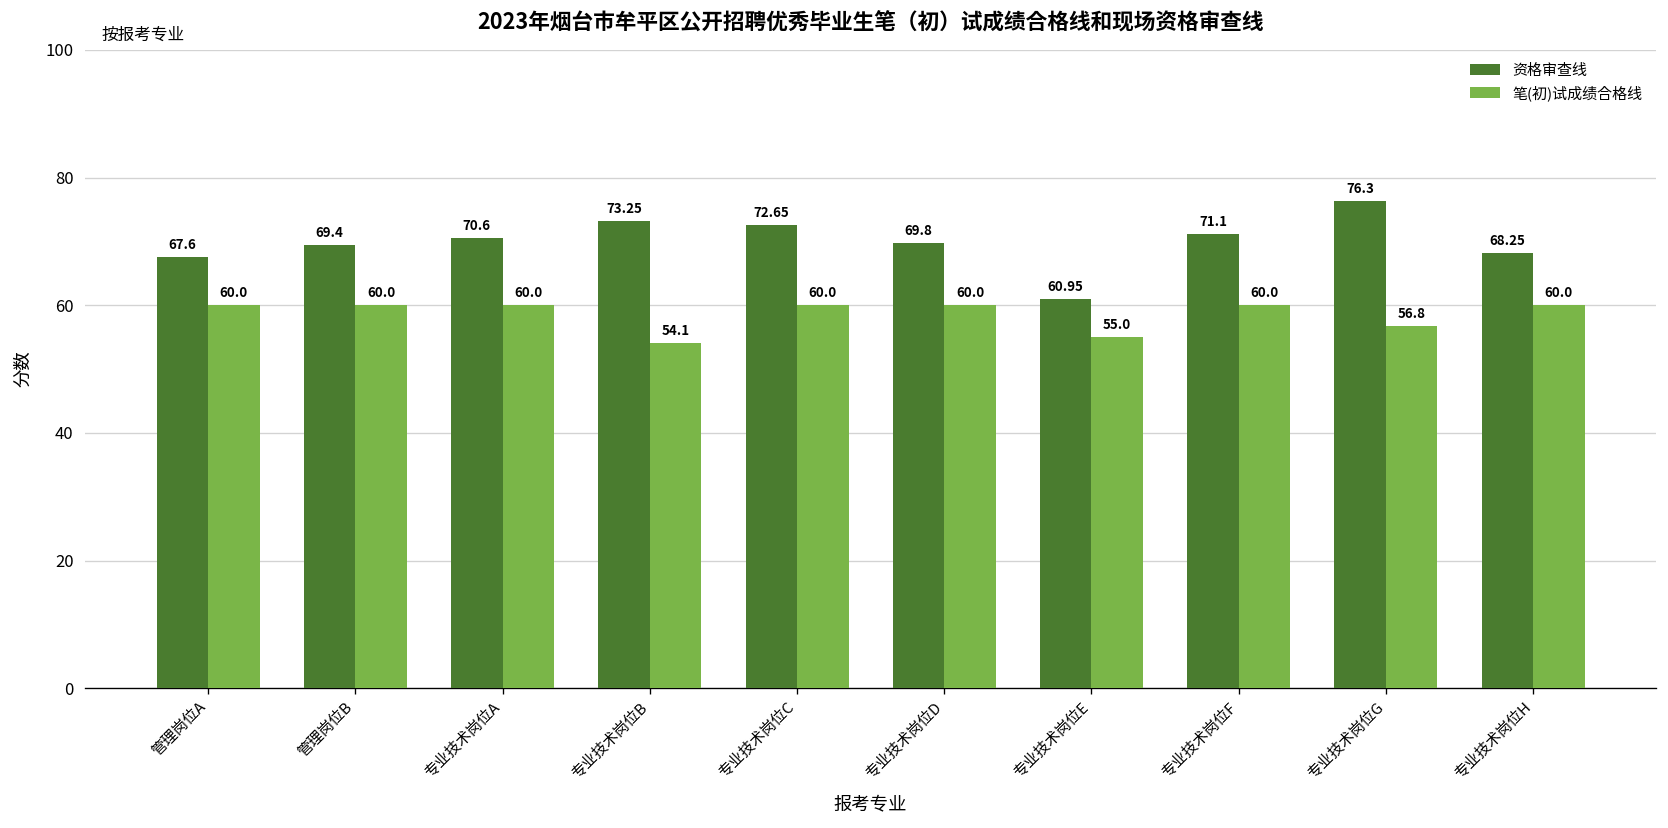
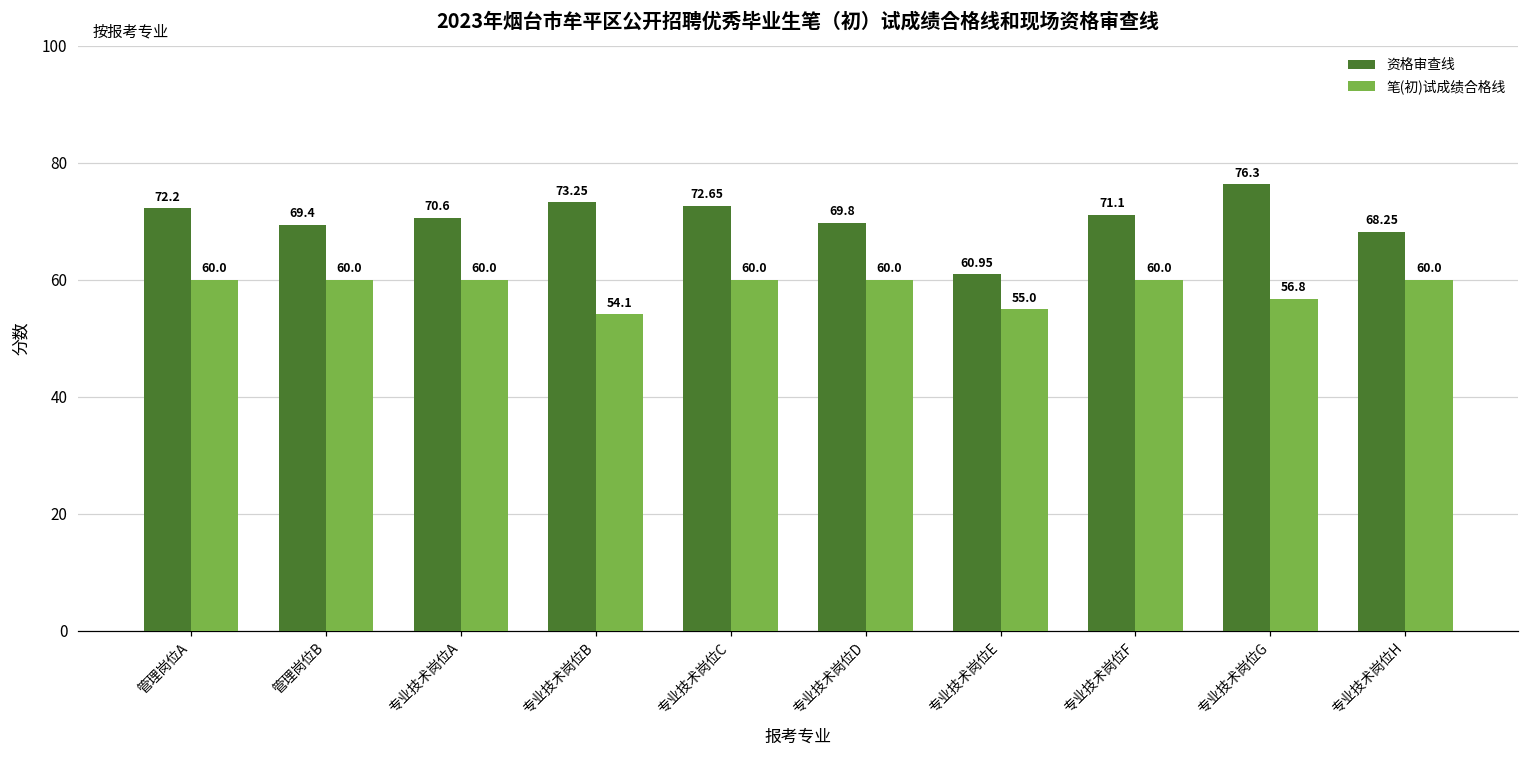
资格审查线, 管理岗位A: 67.6 -> 72.2
